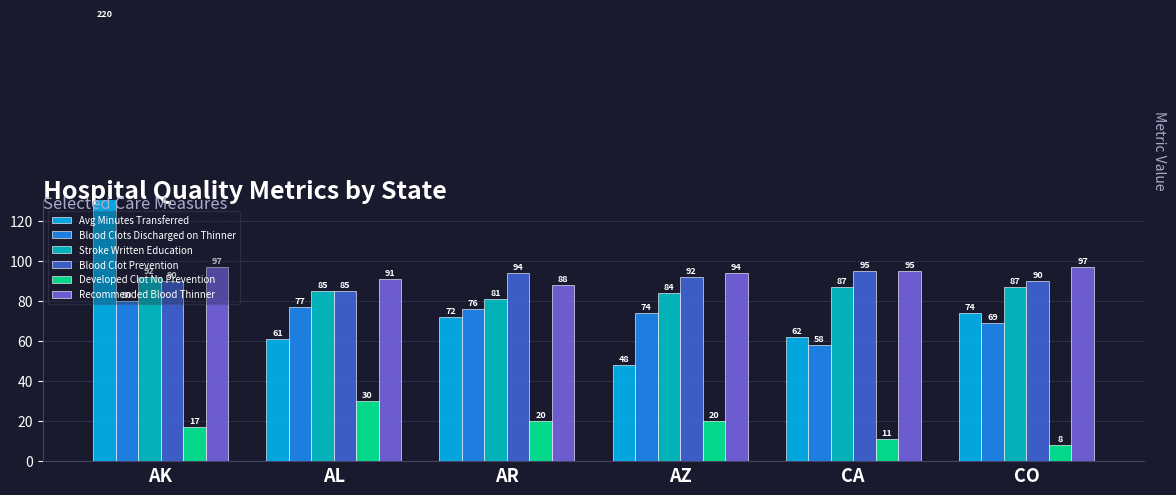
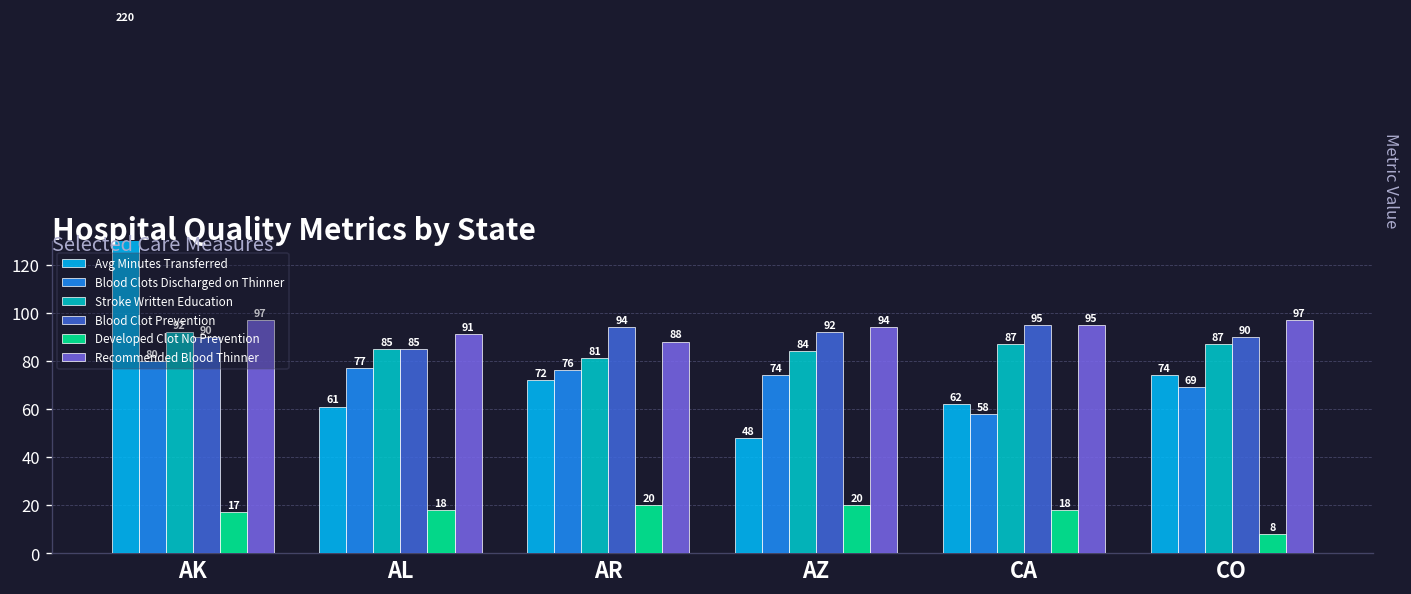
Developed Clot No Prevention, AL: 30 -> 18
Developed Clot No Prevention, CA: 11 -> 18
